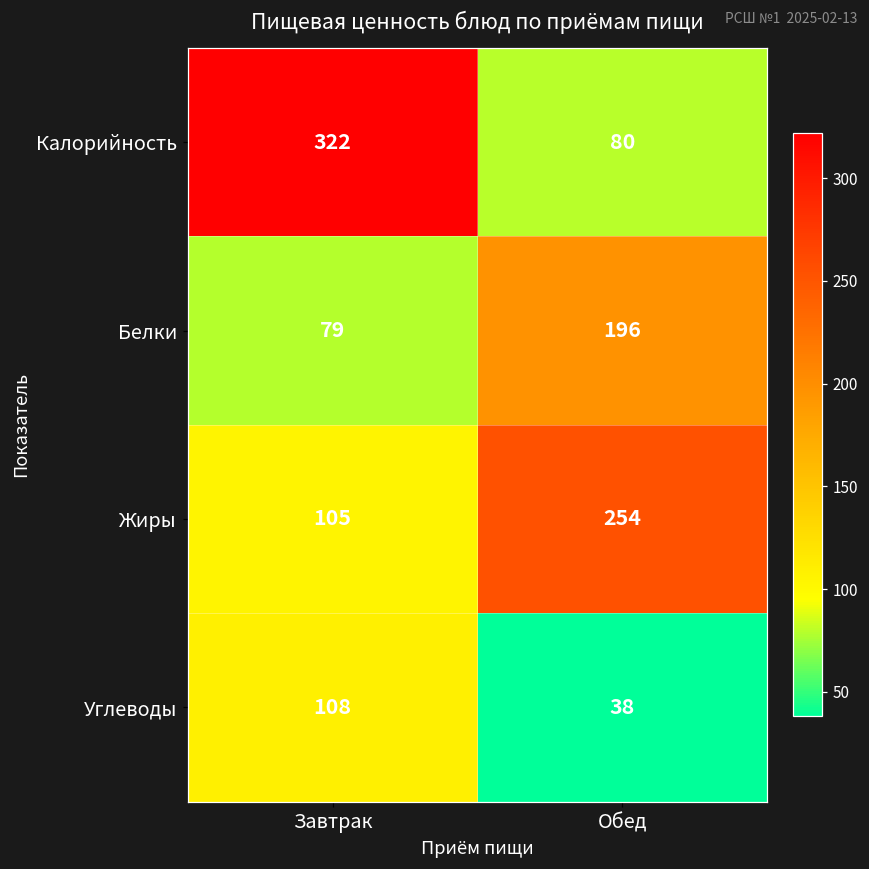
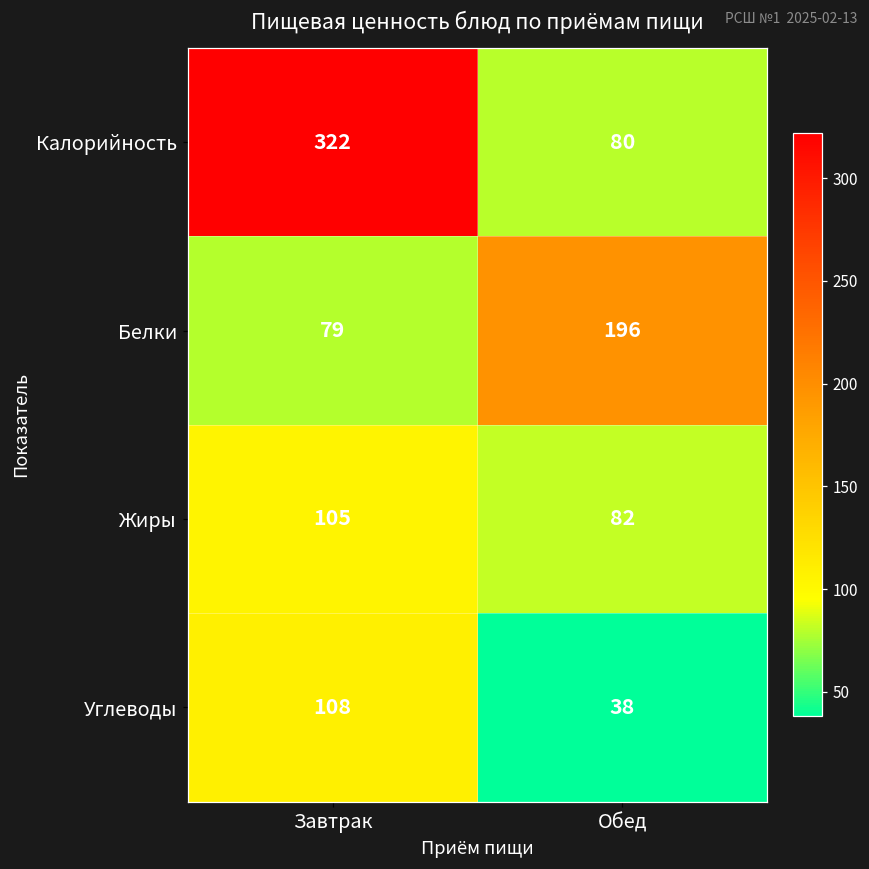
Жиры, Обед: 254 -> 82
